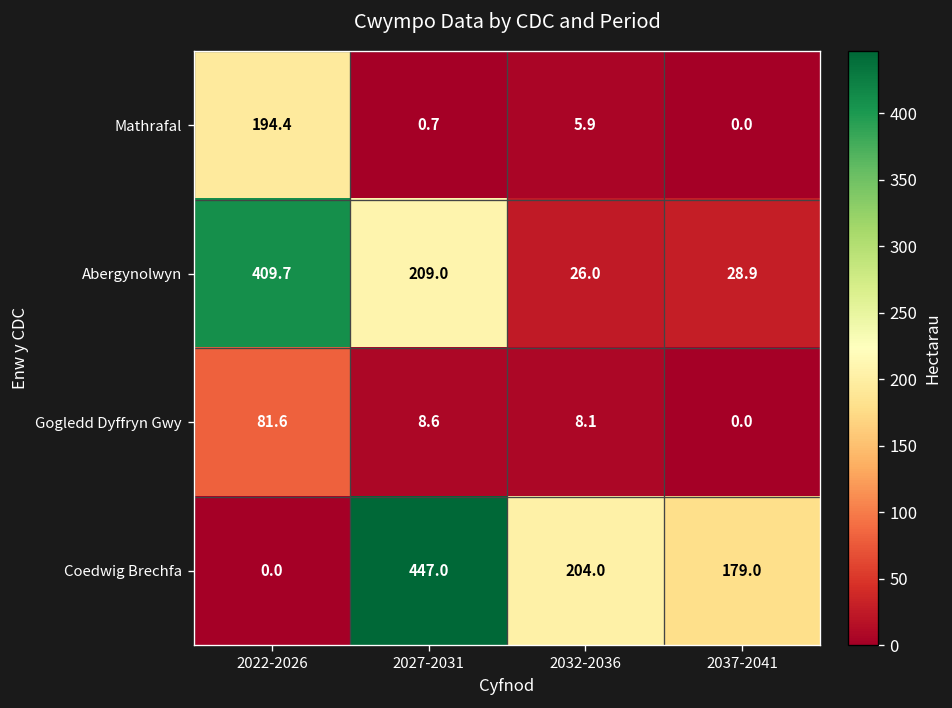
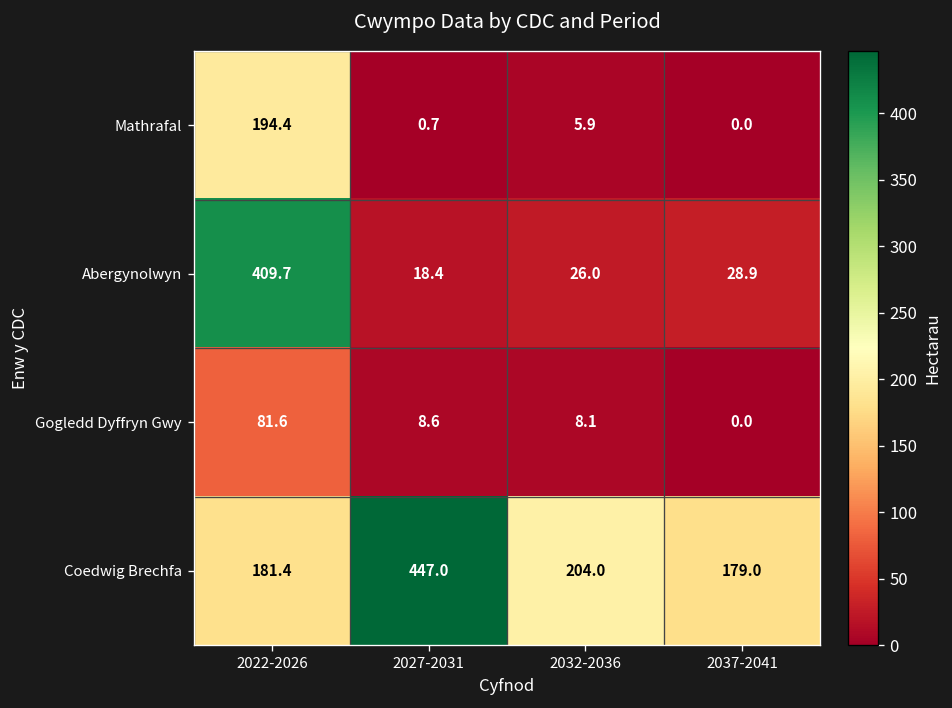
Abergynolwyn, 2027-2031: 209.0 -> 18.4
Coedwig Brechfa, 2022-2026: 0.0 -> 181.4
